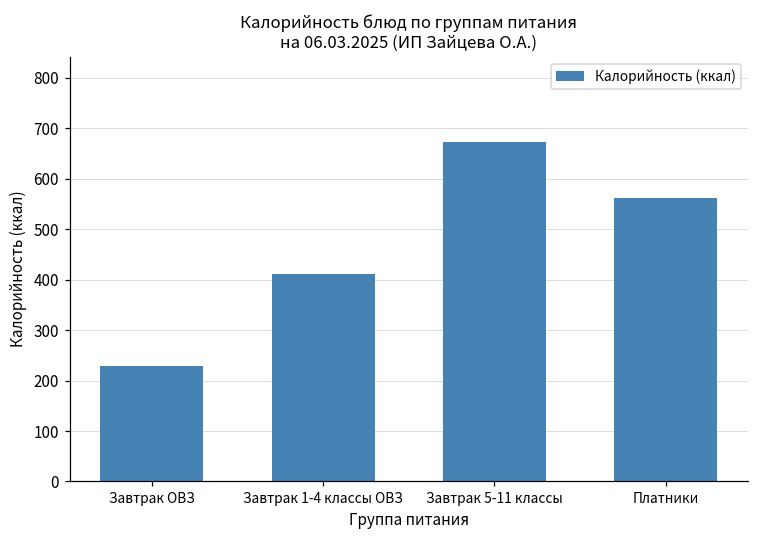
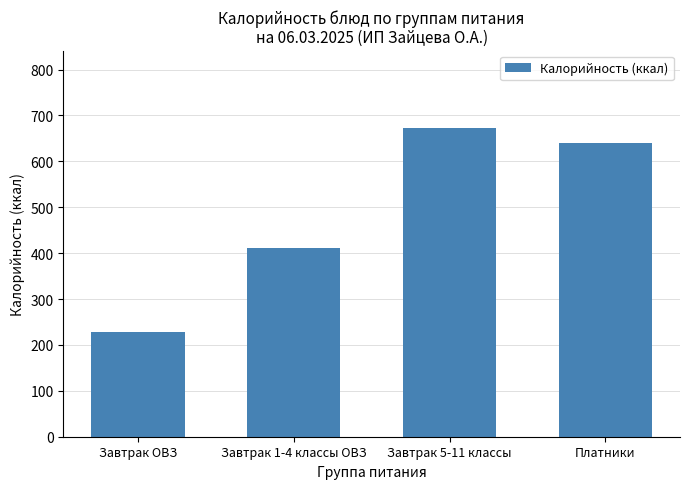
Платники: 560 -> 640
